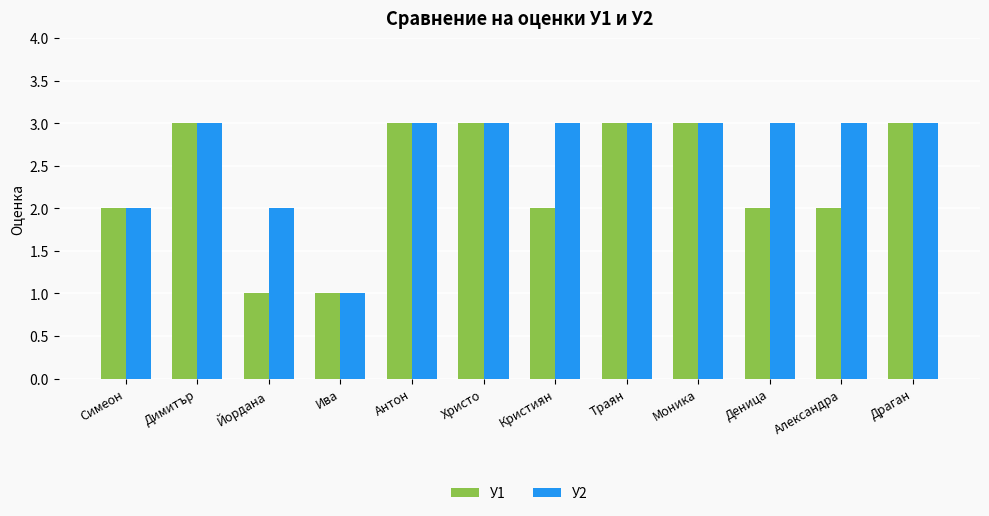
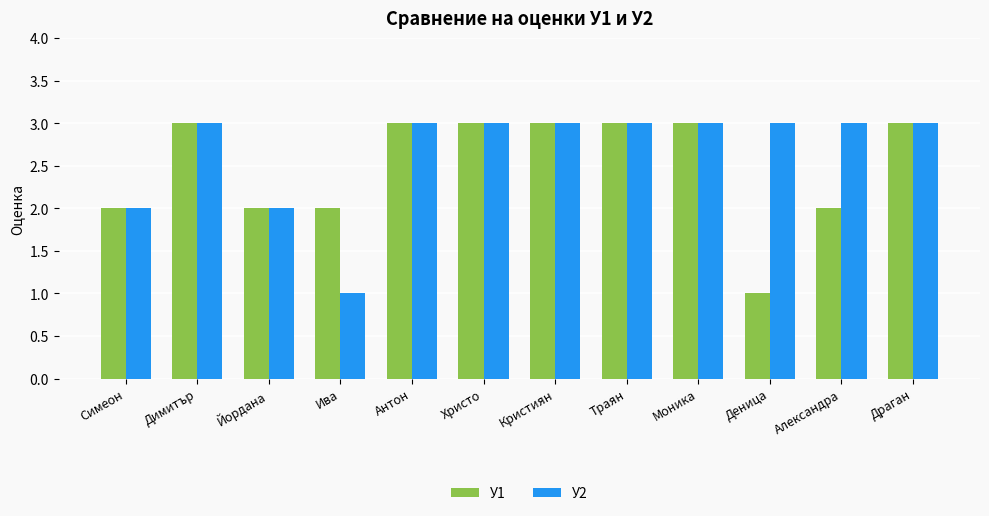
У1, Йордана: 1 -> 2
У1, Ива: 1 -> 2
У1, Кристиян: 2 -> 3
У1, Деница: 2 -> 1
